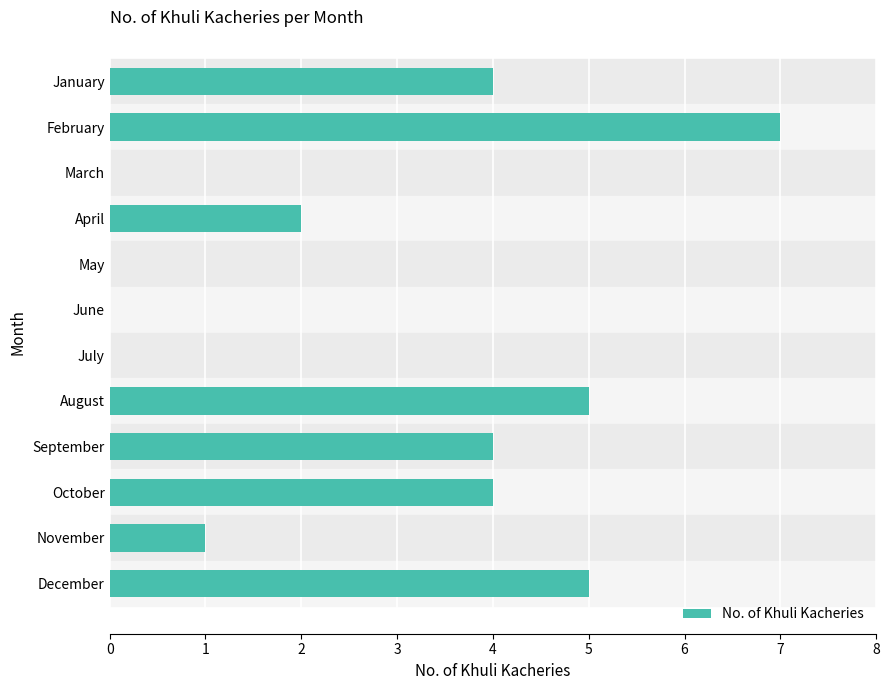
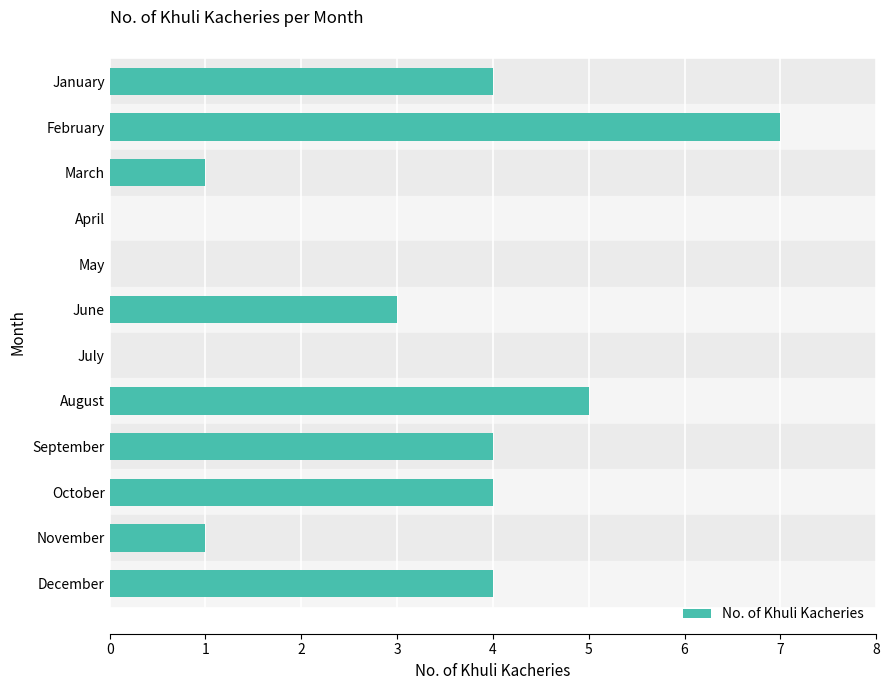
March: 0 -> 1
April: 2 -> 0
June: 0 -> 3
December: 5 -> 4
